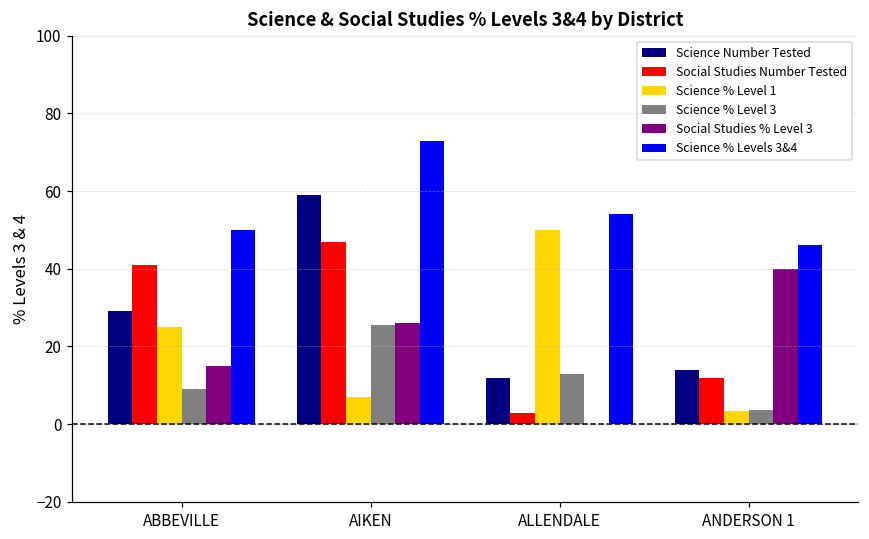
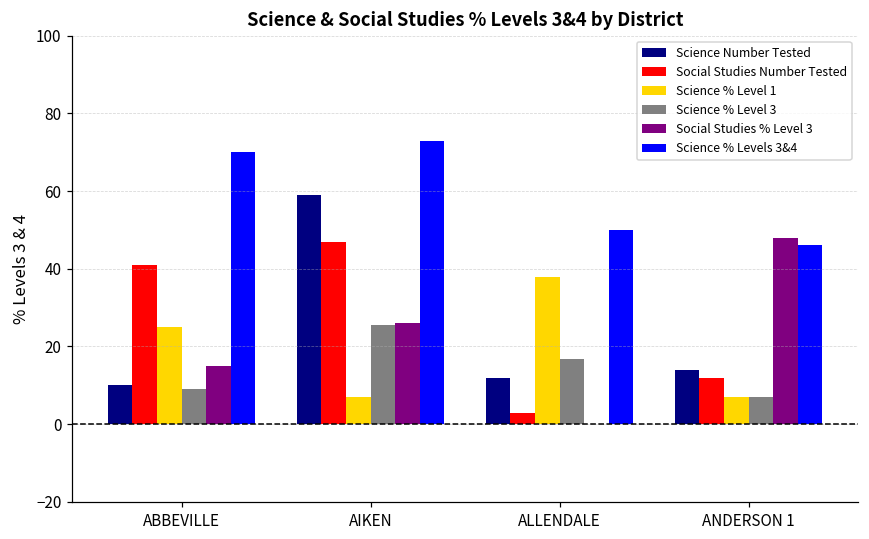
Science Number Tested, ABBEVILLE: 29 -> 10
Science % Levels 3&4, ABBEVILLE: 50 -> 70
Science % Level 1, ALLENDALE: 50 -> 38
Science % Level 3, ALLENDALE: 13 -> 17
Science % Levels 3&4, ALLENDALE: 54 -> 50
Science % Level 1, ANDERSON 1: 3 -> 7
Science % Level 3, ANDERSON 1: 4 -> 7
Social Studies % Level 3, ANDERSON 1: 40 -> 48
